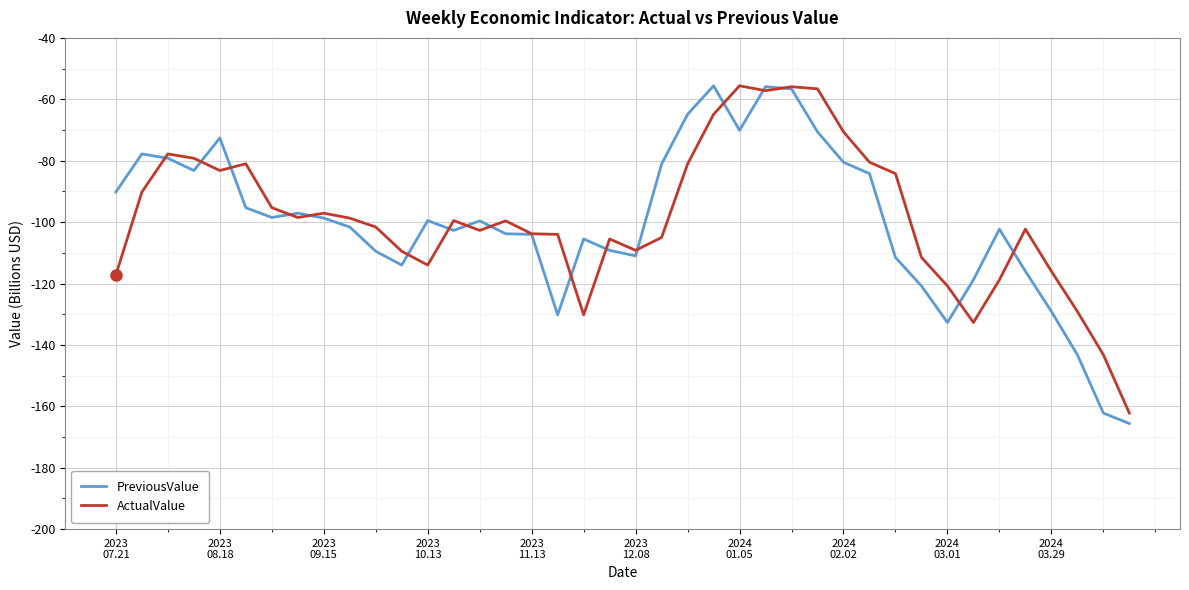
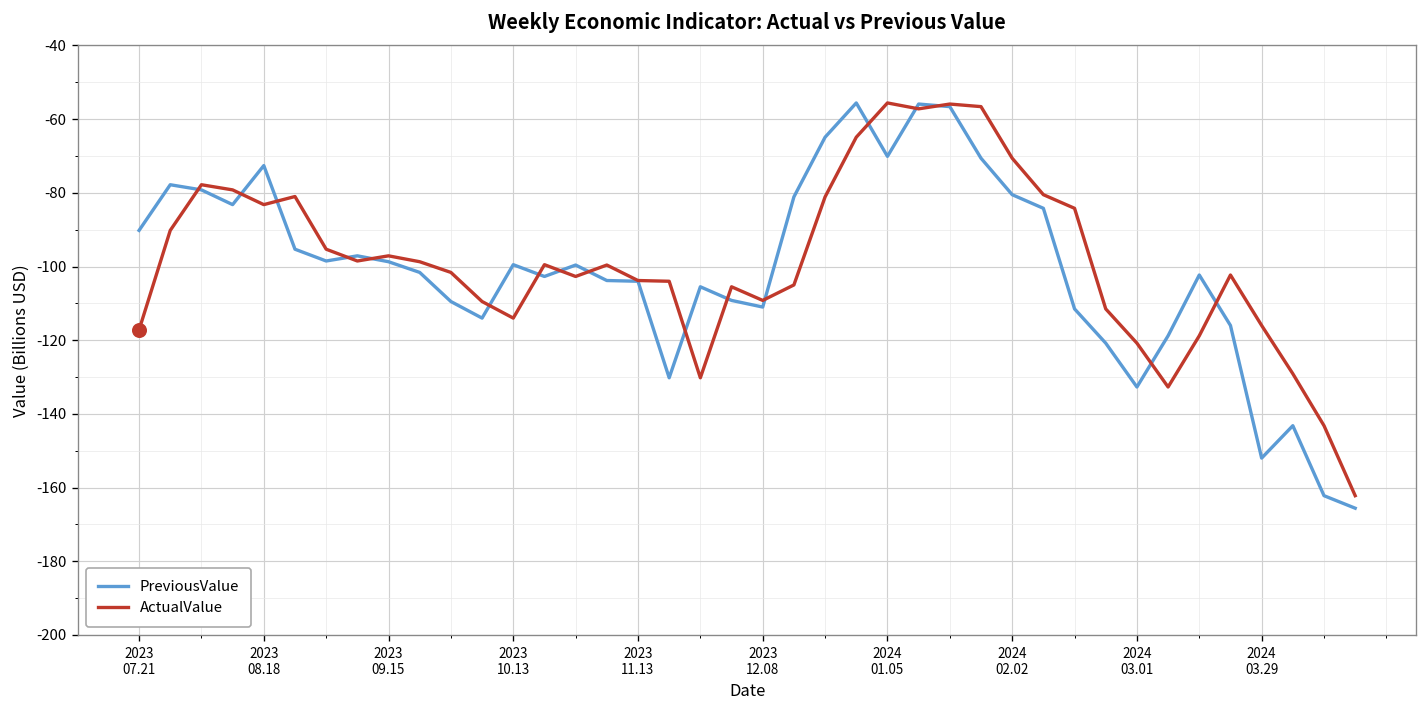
PreviousValue, 2024 03.29: -129 -> -152
